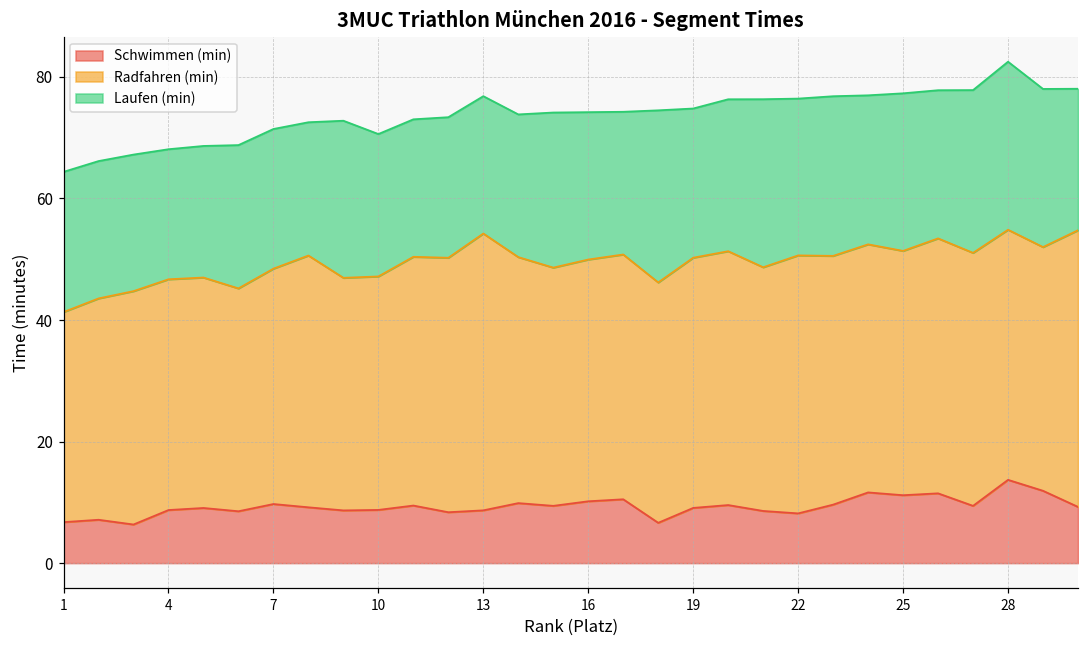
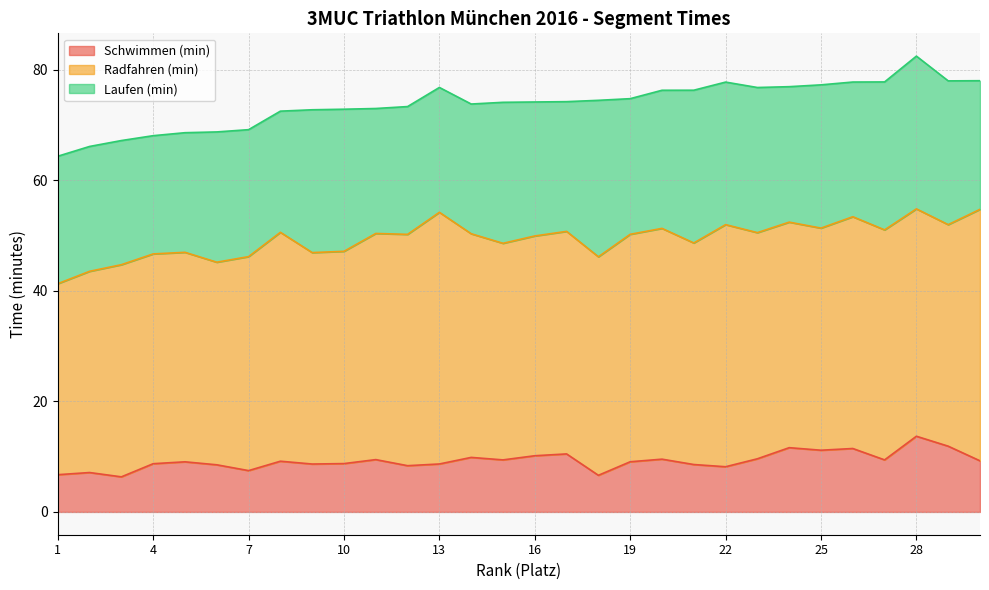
Schwimmen (min), 7: 10 -> 7
Laufen (min), 10: 23 -> 26
Radfahren (min), 22: 42 -> 44
